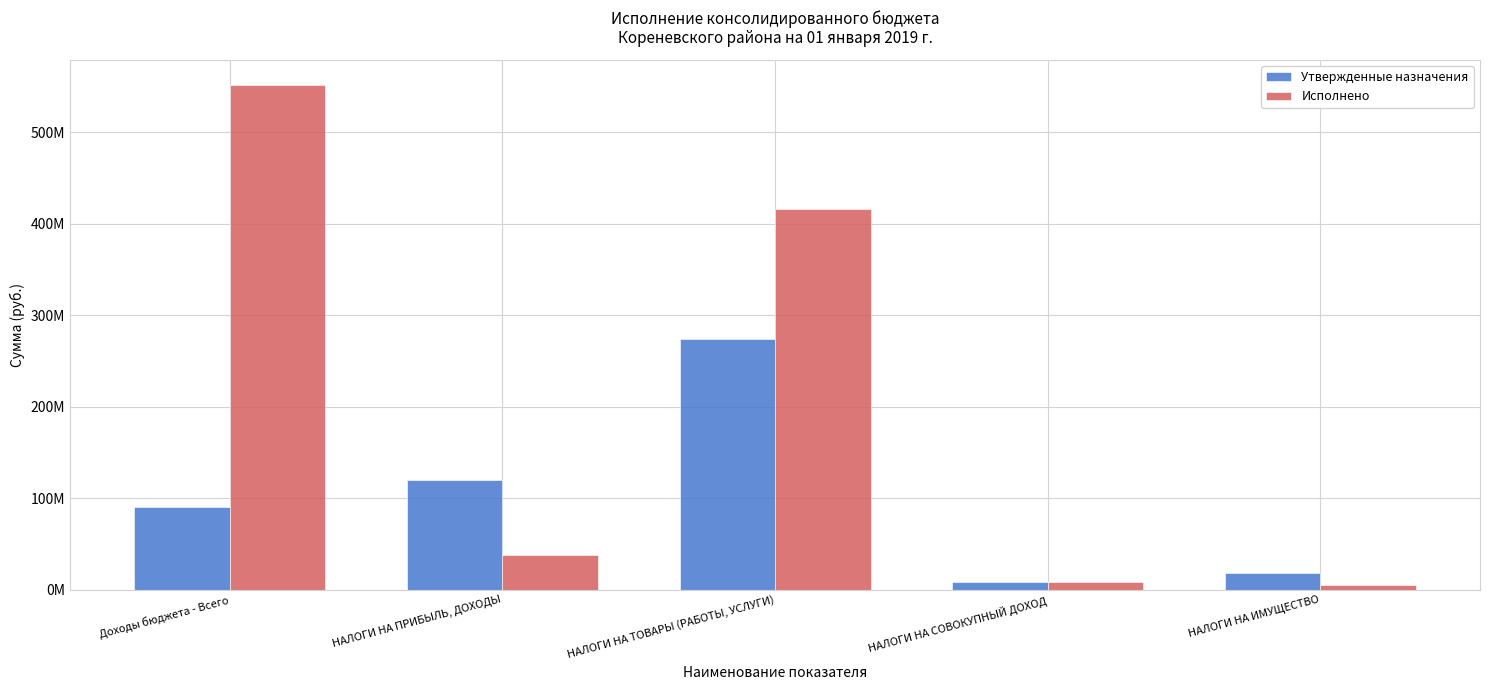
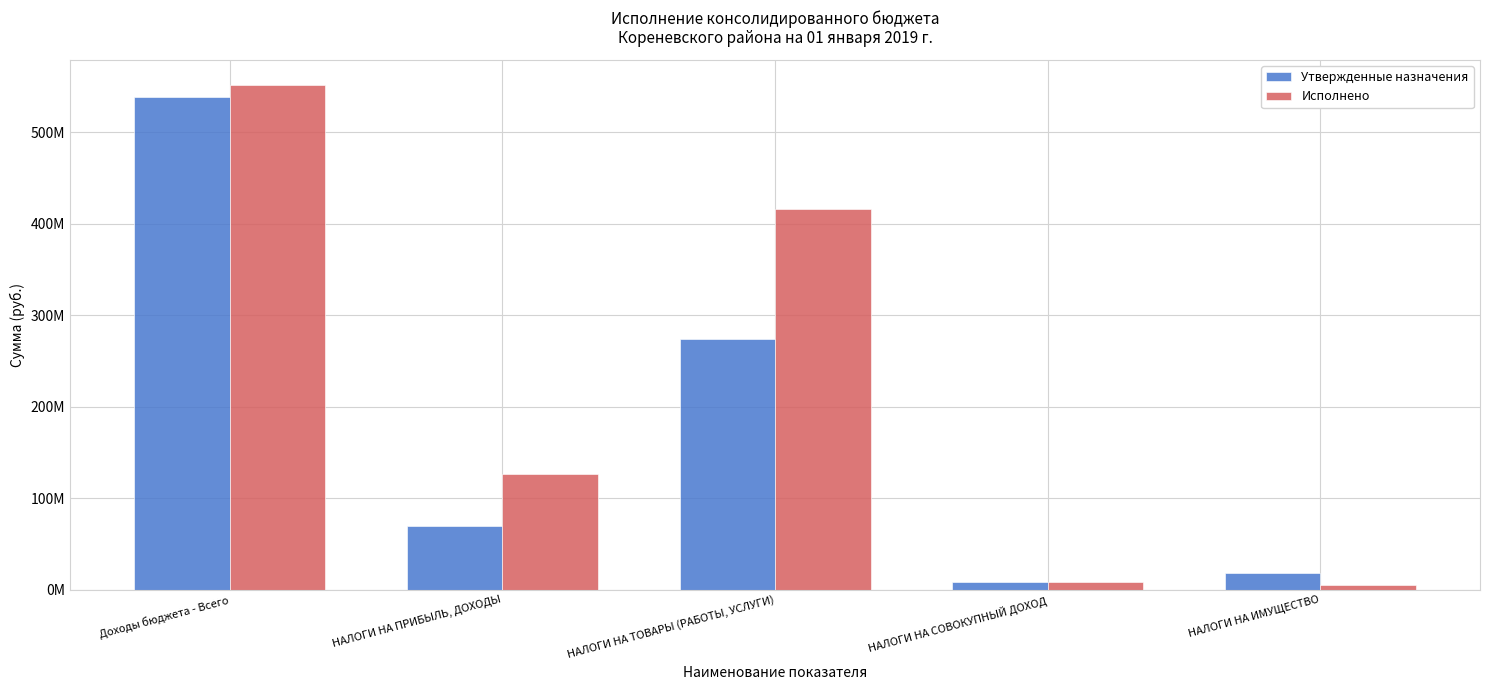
Утвержденные назначения, Доходы бюджета - Всего: 90000000 -> 540000000
Утвержденные назначения, НАЛОГИ НА ПРИБЫЛЬ, ДОХОДЫ: 120000000 -> 70000000
Исполнено, НАЛОГИ НА ПРИБЫЛЬ, ДОХОДЫ: 40000000 -> 130000000
